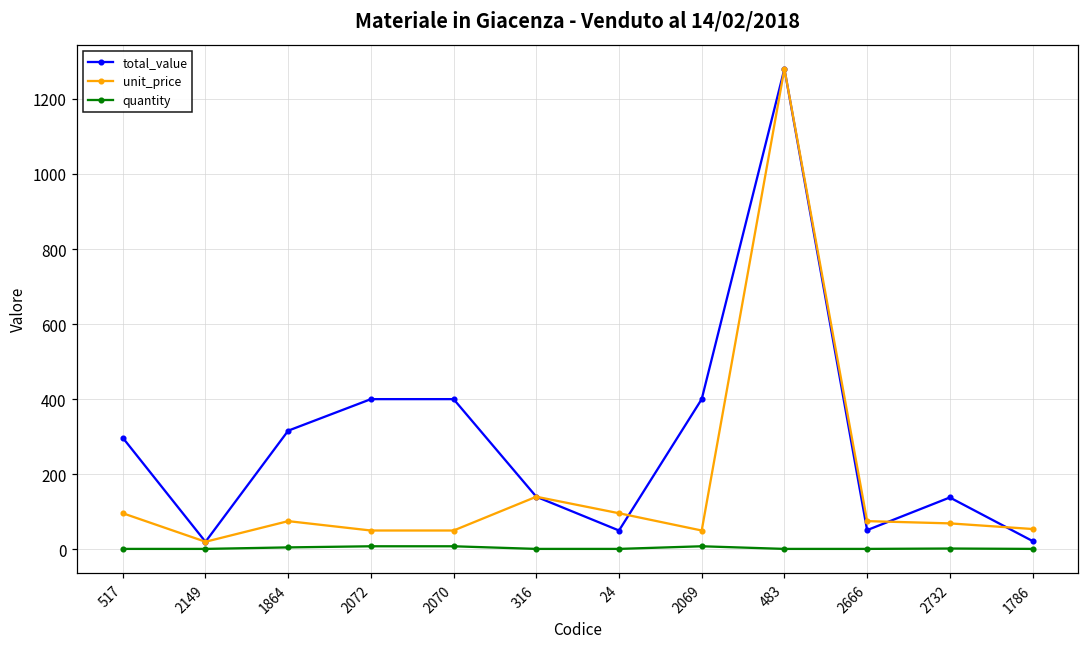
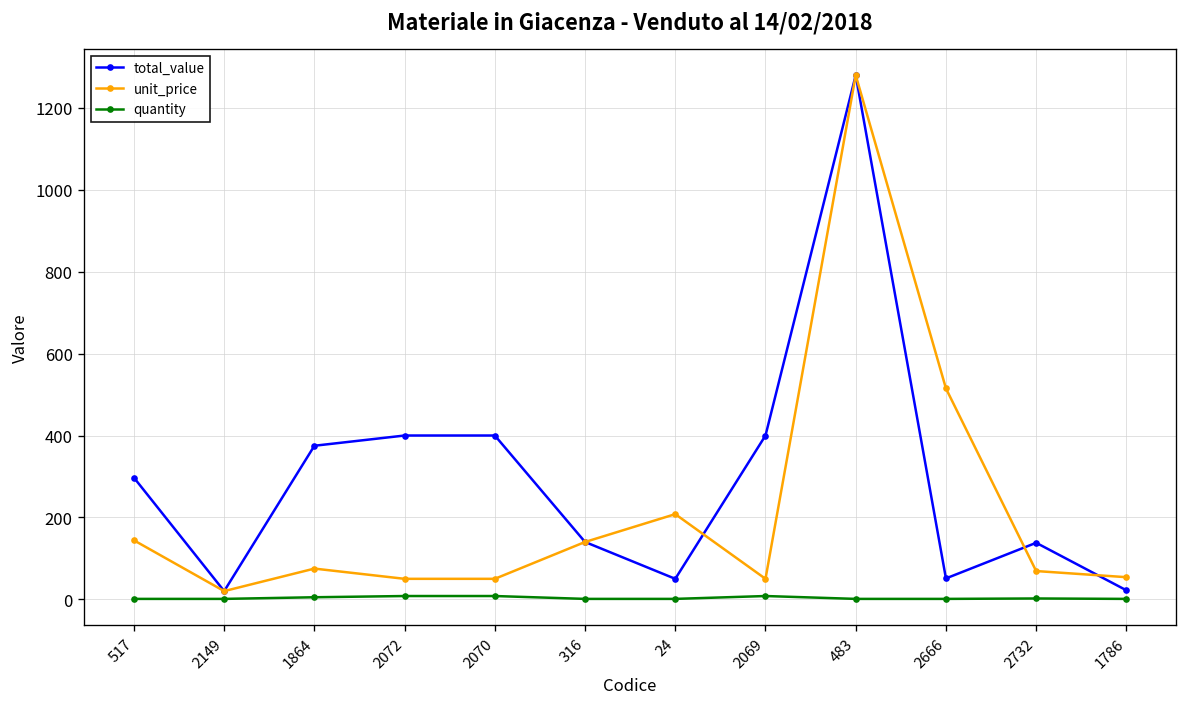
unit_price, 517: 100 -> 140
total_value, 1864: 320 -> 380
unit_price, 24: 100 -> 210
unit_price, 2666: 80 -> 520
